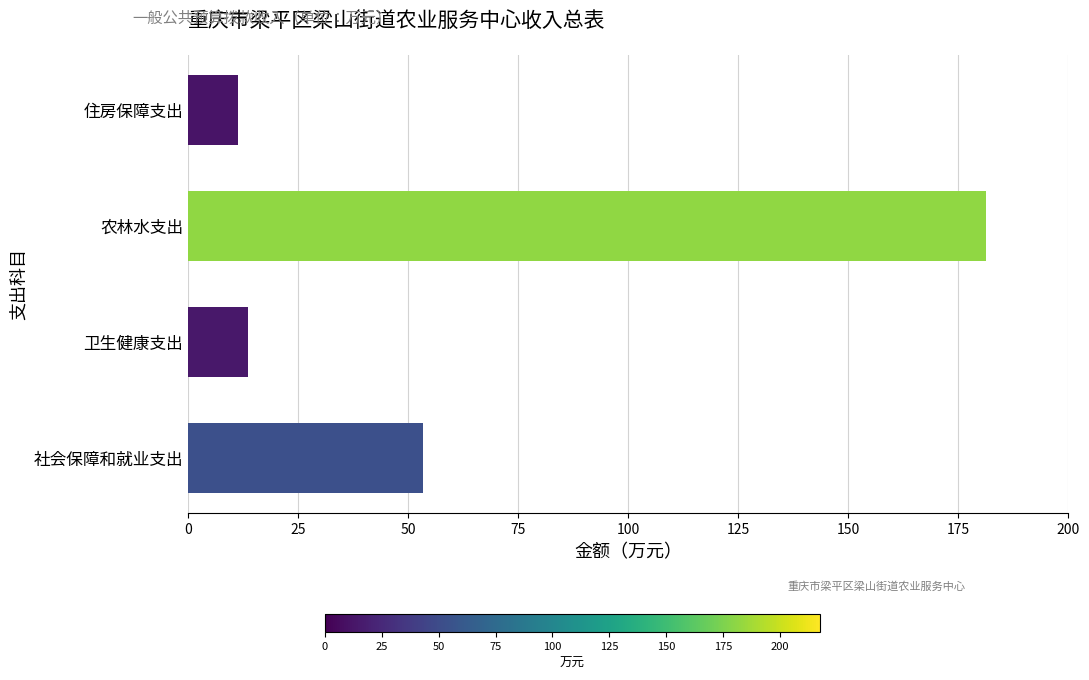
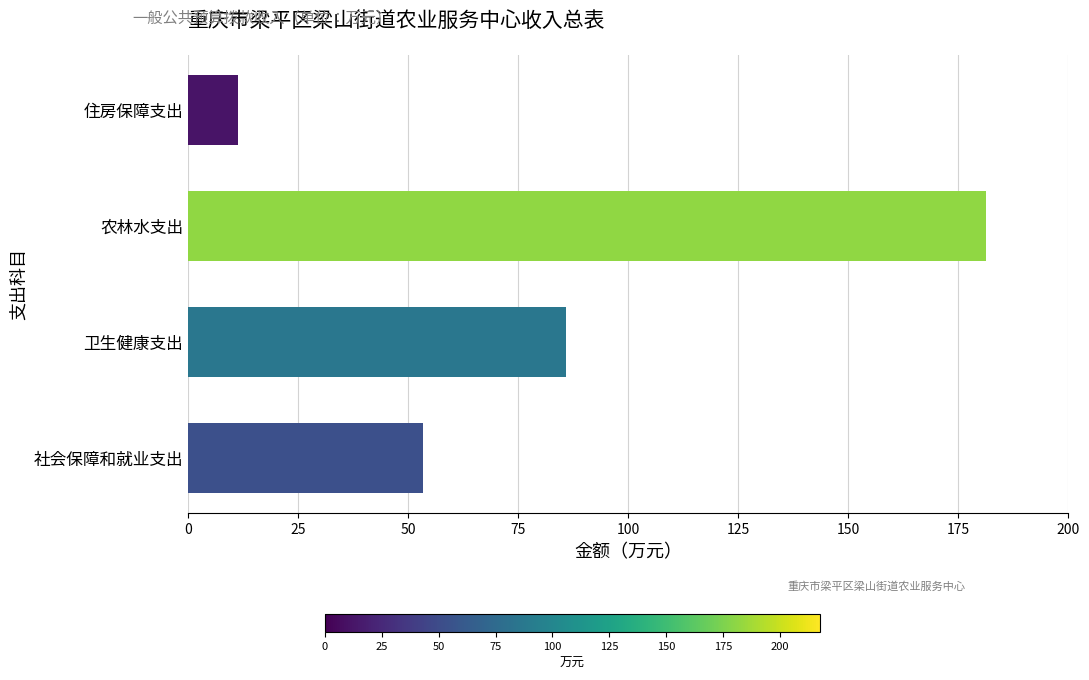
卫生健康支出: 14 -> 86
